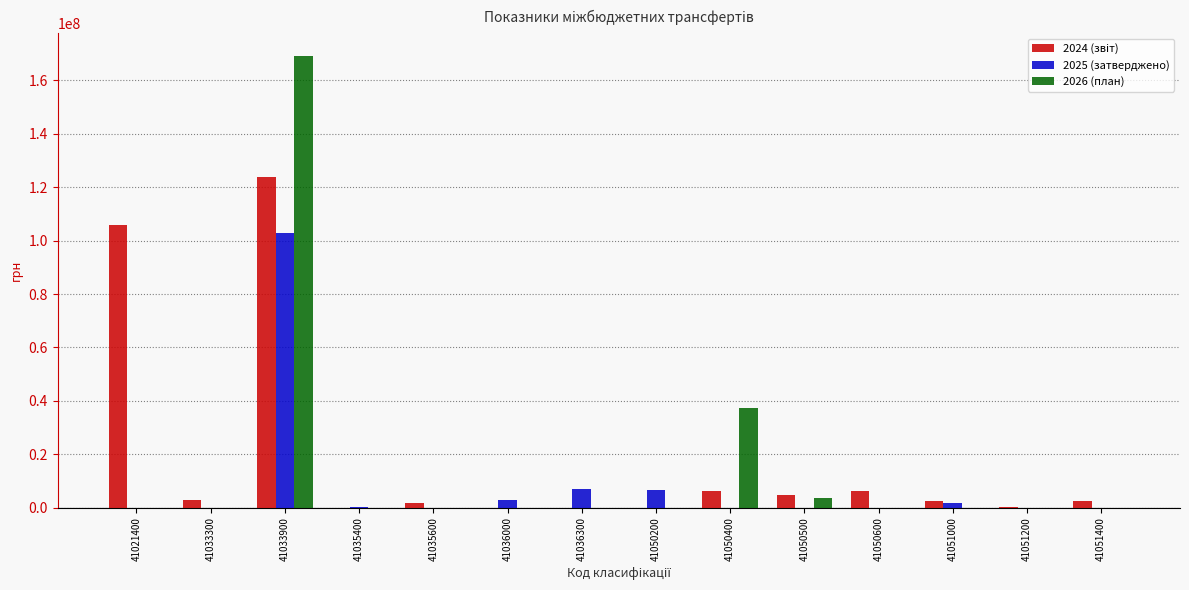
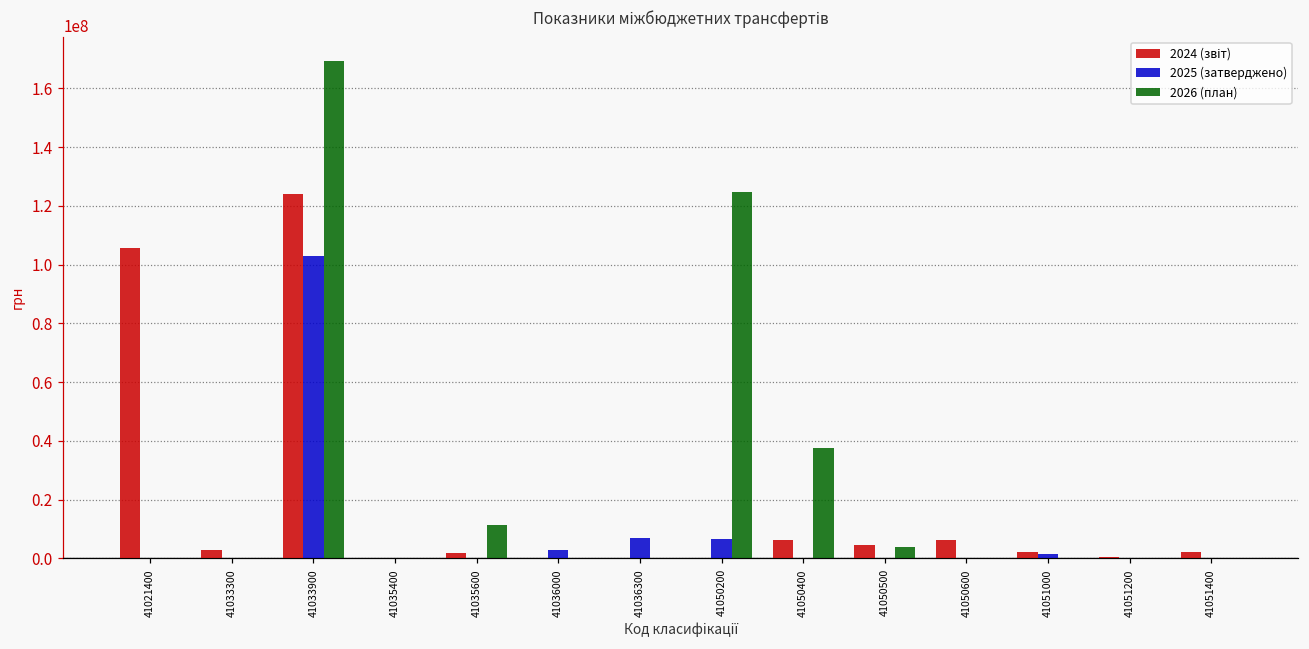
2026 (план), 41035600: 0 -> 11000000
2026 (план), 41050200: 0 -> 125000000
